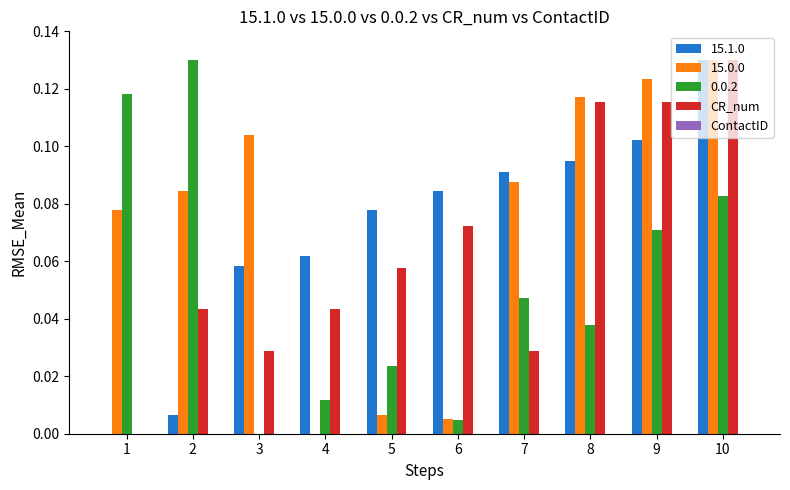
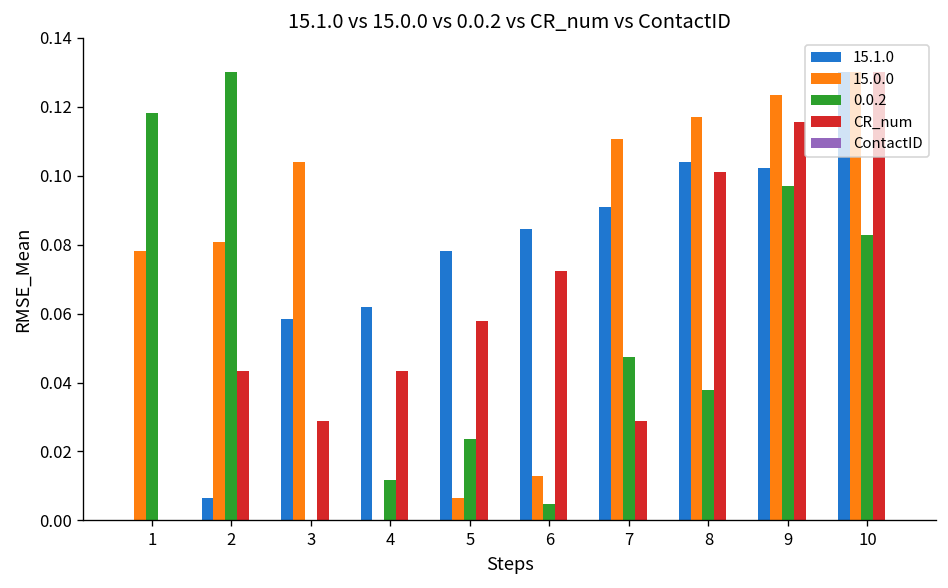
15.0.0, 2: 0.085 -> 0.081
15.0.0, 6: 0.005 -> 0.013
15.0.0, 7: 0.088 -> 0.111
15.1.0, 8: 0.095 -> 0.104
CR_num, 8: 0.116 -> 0.101
0.0.2, 9: 0.071 -> 0.097
